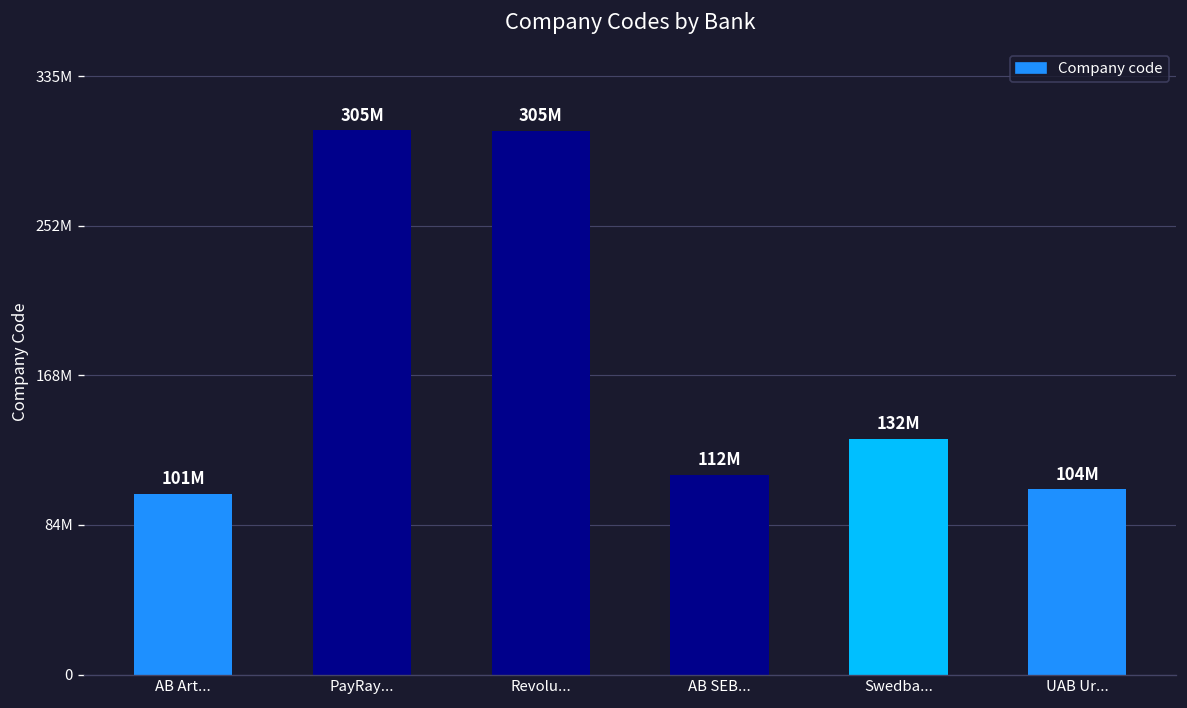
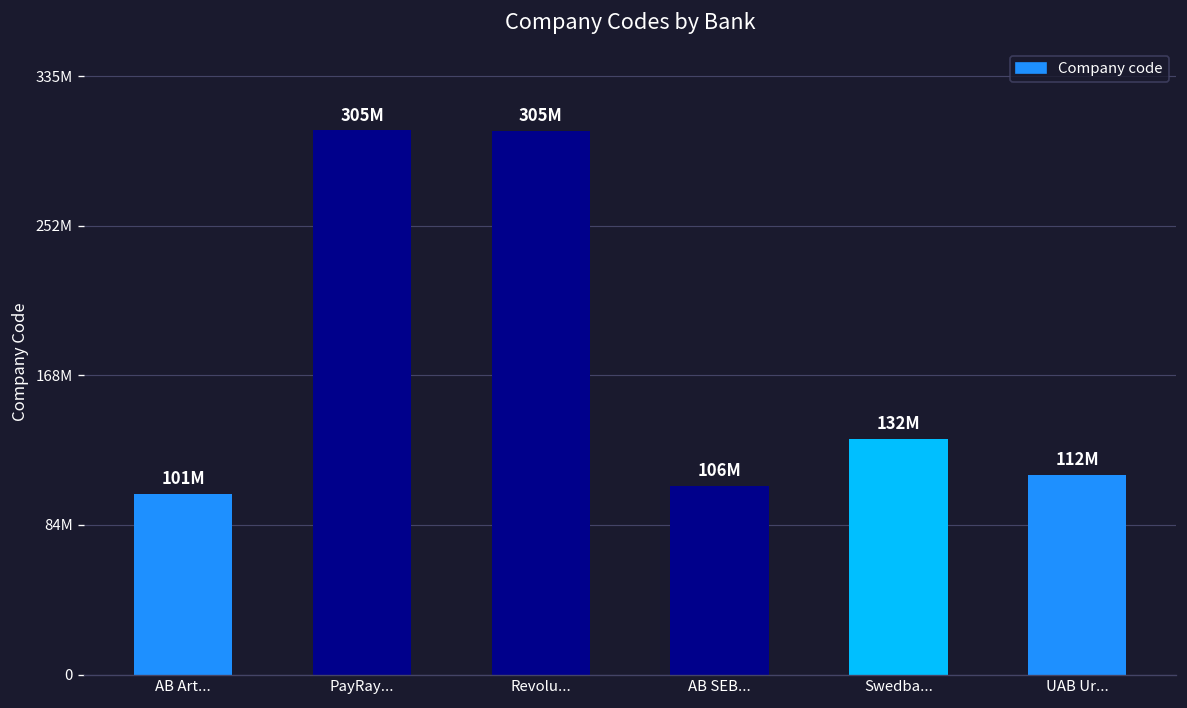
AB SEB...: 112M -> 106M
UAB Ur...: 104M -> 112M
